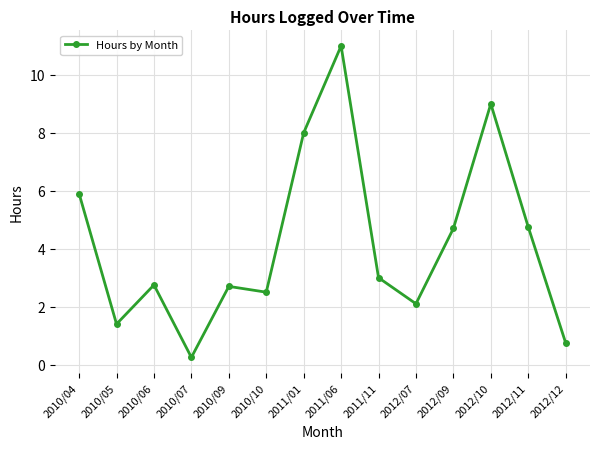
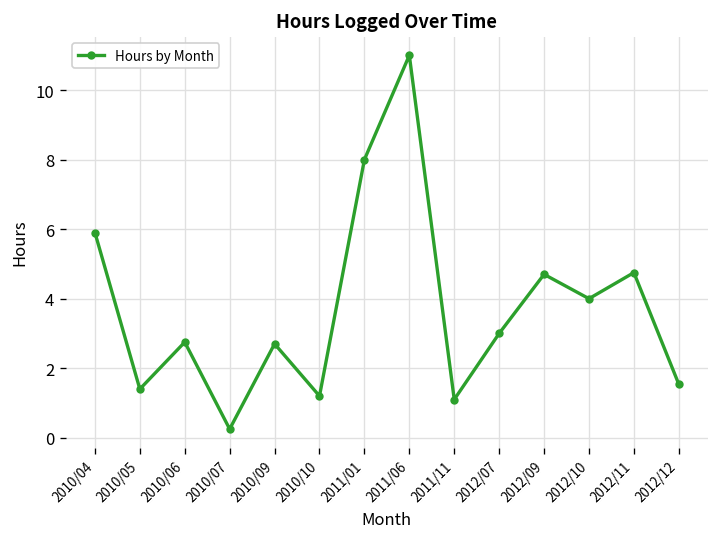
2010/10: 2.5 -> 1.2
2011/11: 3.0 -> 1.1
2012/07: 2.1 -> 3.0
2012/10: 9 -> 4
2012/12: 0.8 -> 1.5
